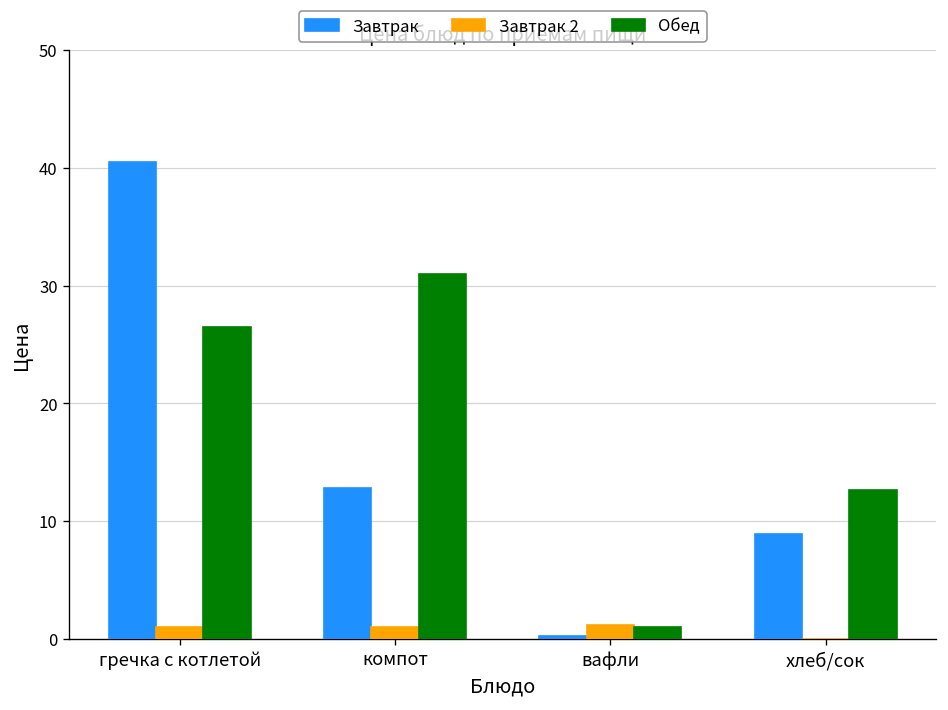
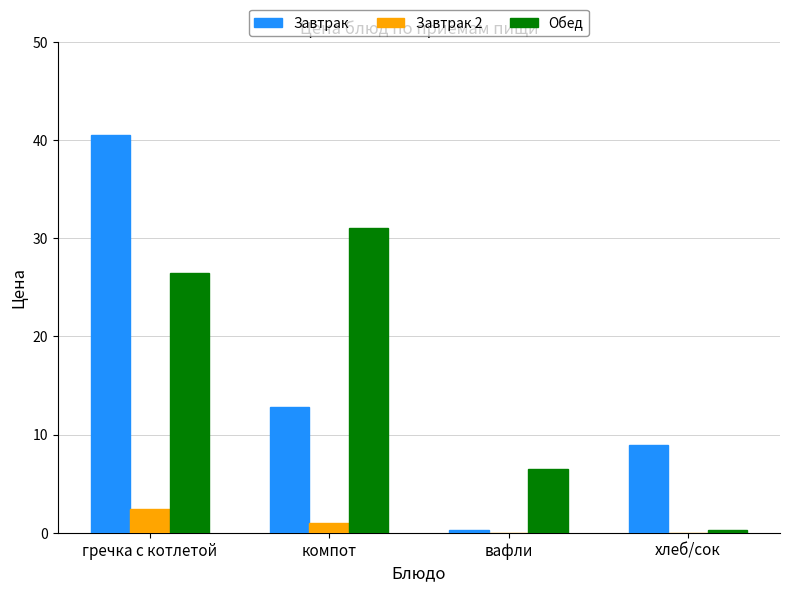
Завтрак 2, гречка с котлетой: 1 -> 2
Завтрак 2, вафли: 1 -> 0
Обед, вафли: 1 -> 7
Обед, хлеб/сок: 13 -> 0
